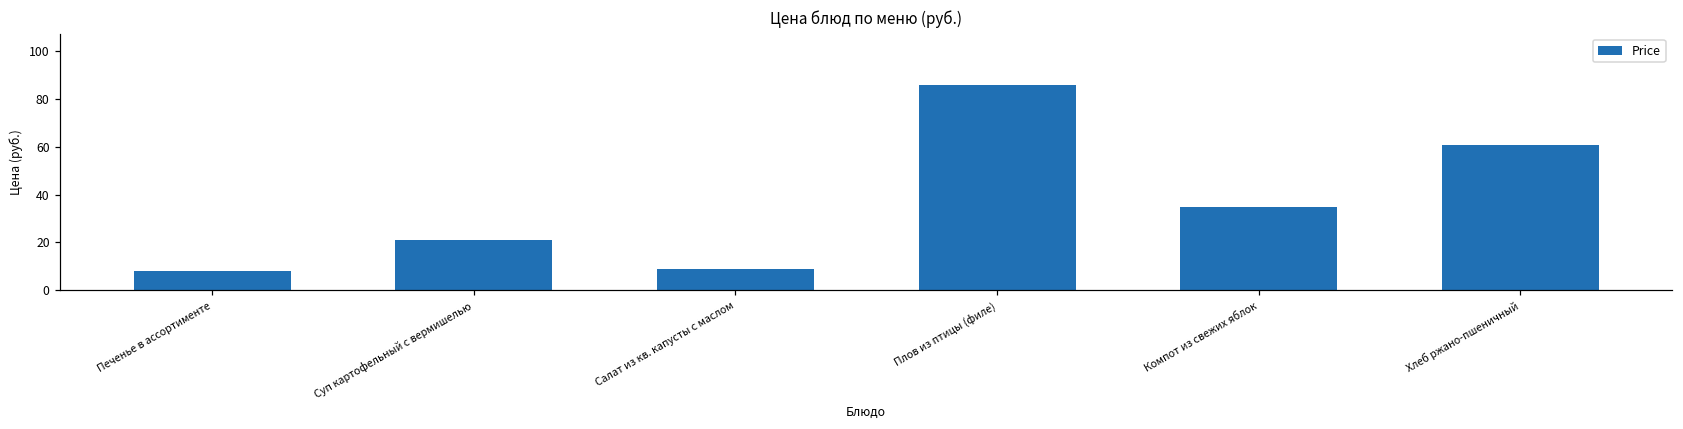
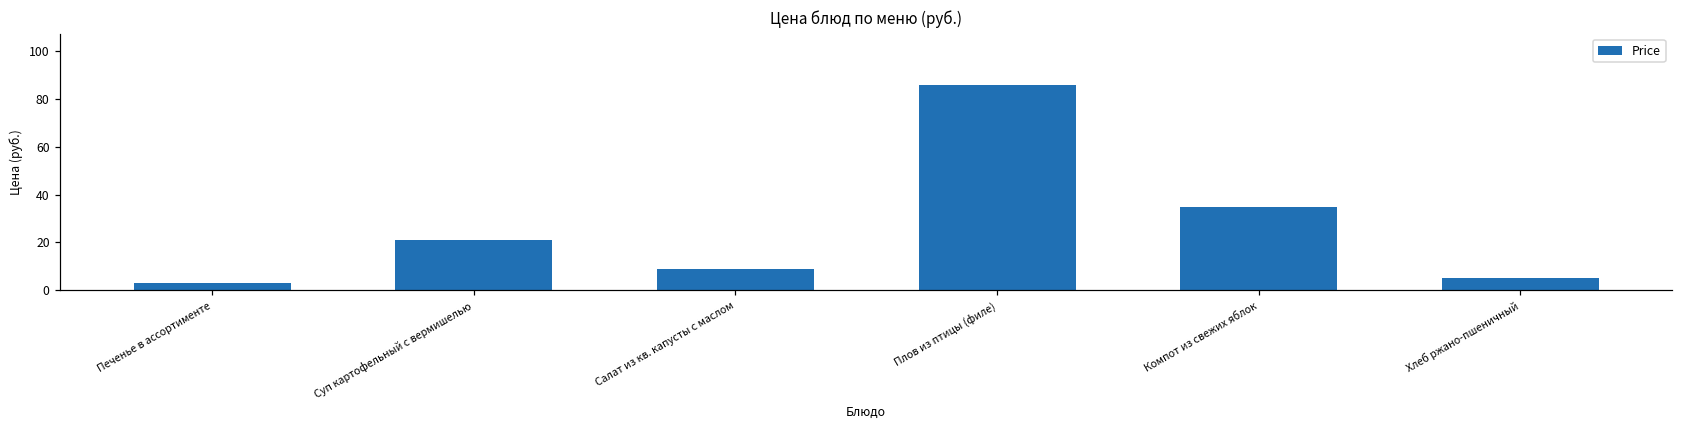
Печенье в ассортименте: 8 -> 3
Хлеб ржано-пшеничный: 61 -> 5
